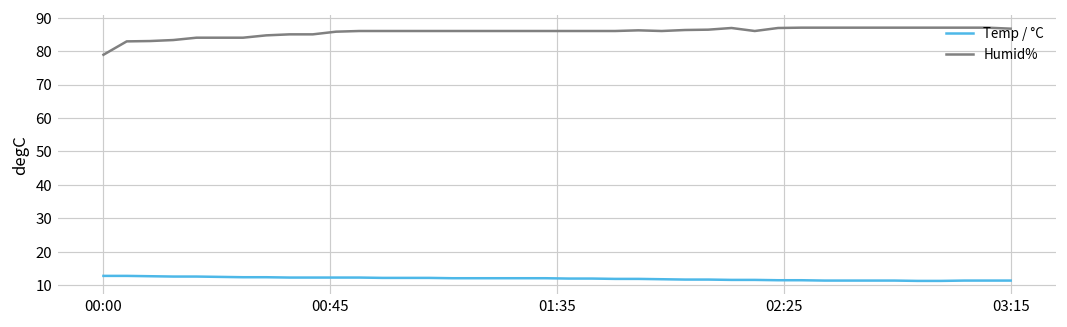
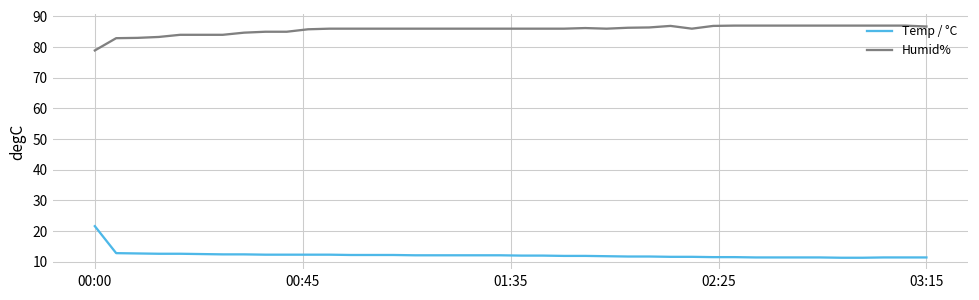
Temp / °C, 00:00: 13 -> 22
